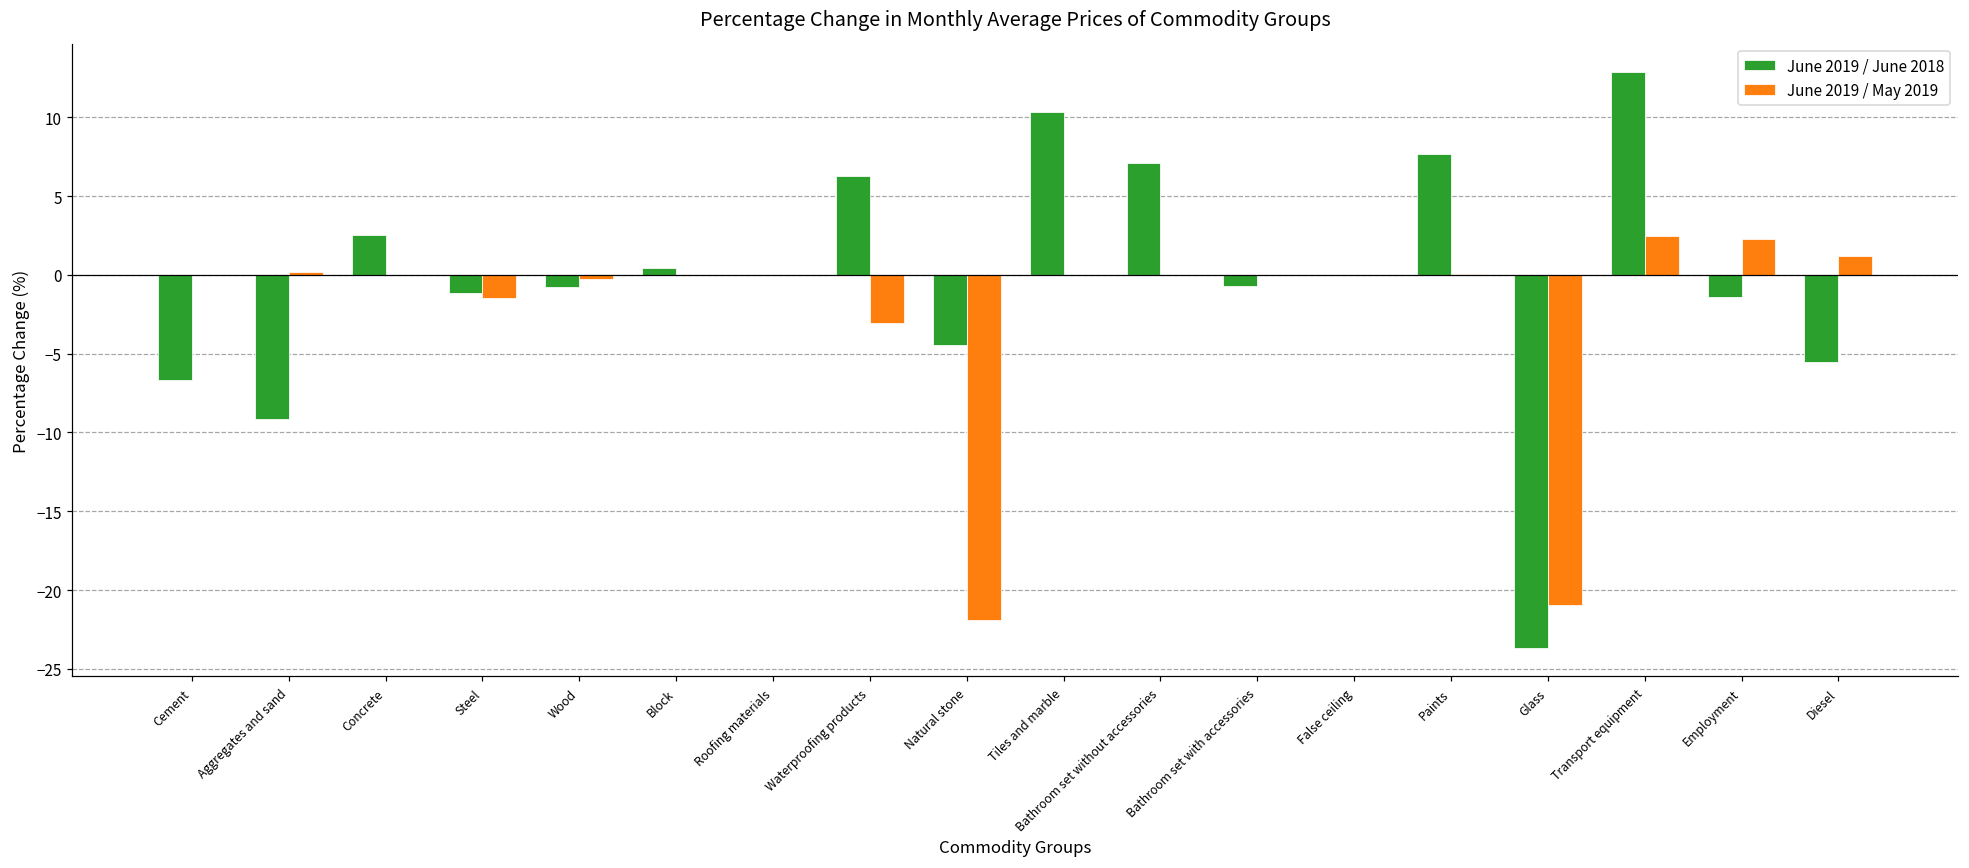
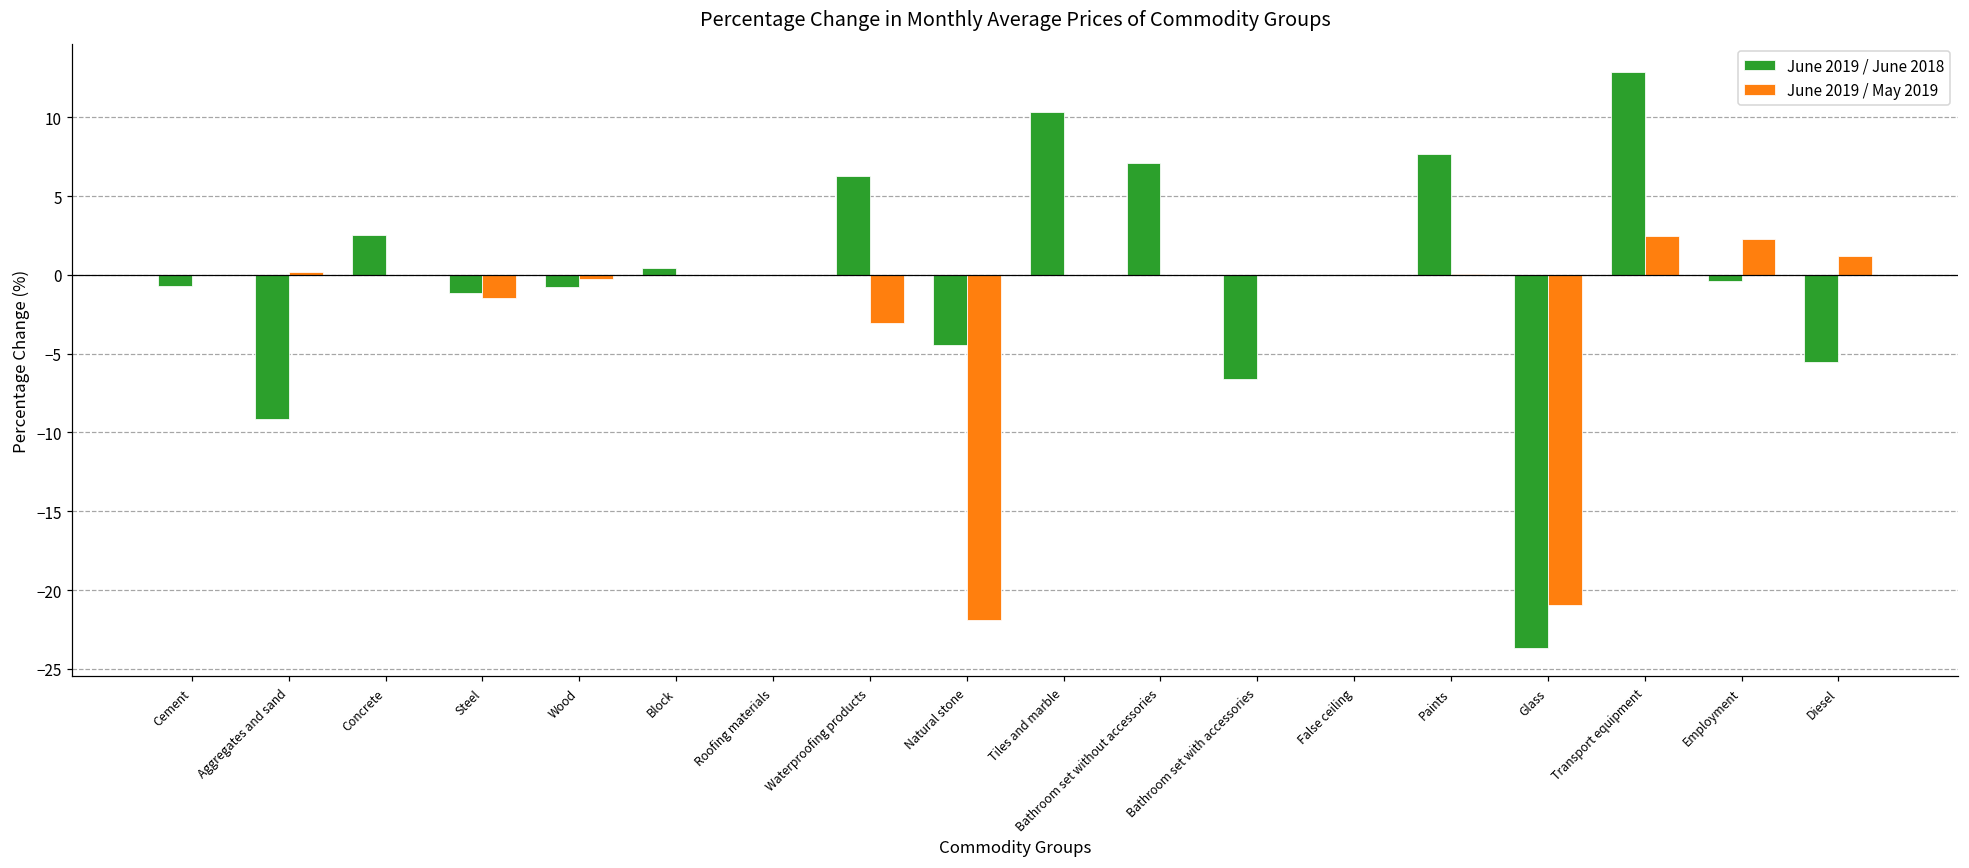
June 2019 / June 2018, Cement: -6.7 -> -0.7
June 2019 / June 2018, Bathroom set with accessories: -0.7 -> -6.6
June 2019 / June 2018, Employment: -1.4 -> -0.4
